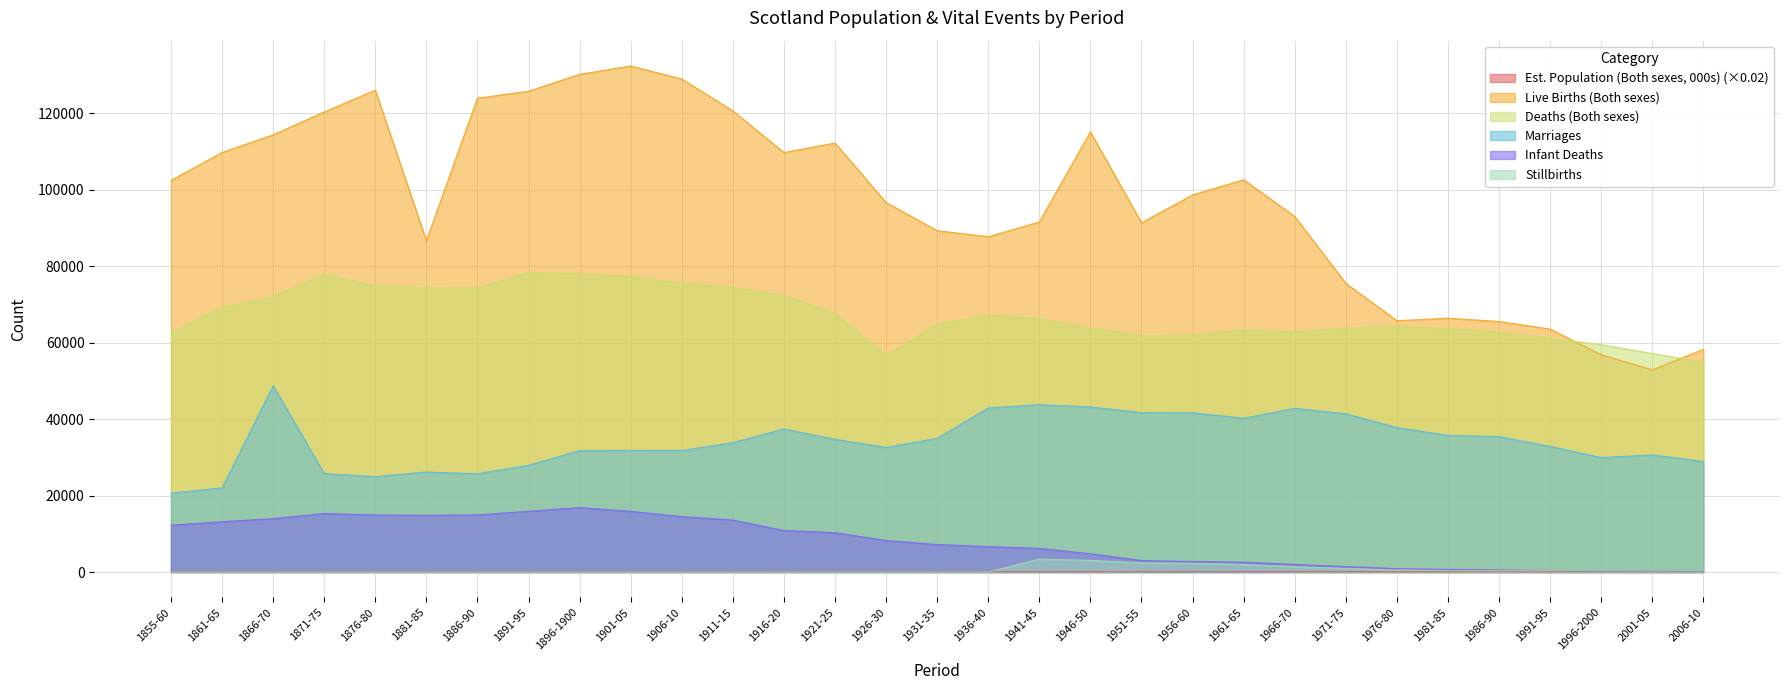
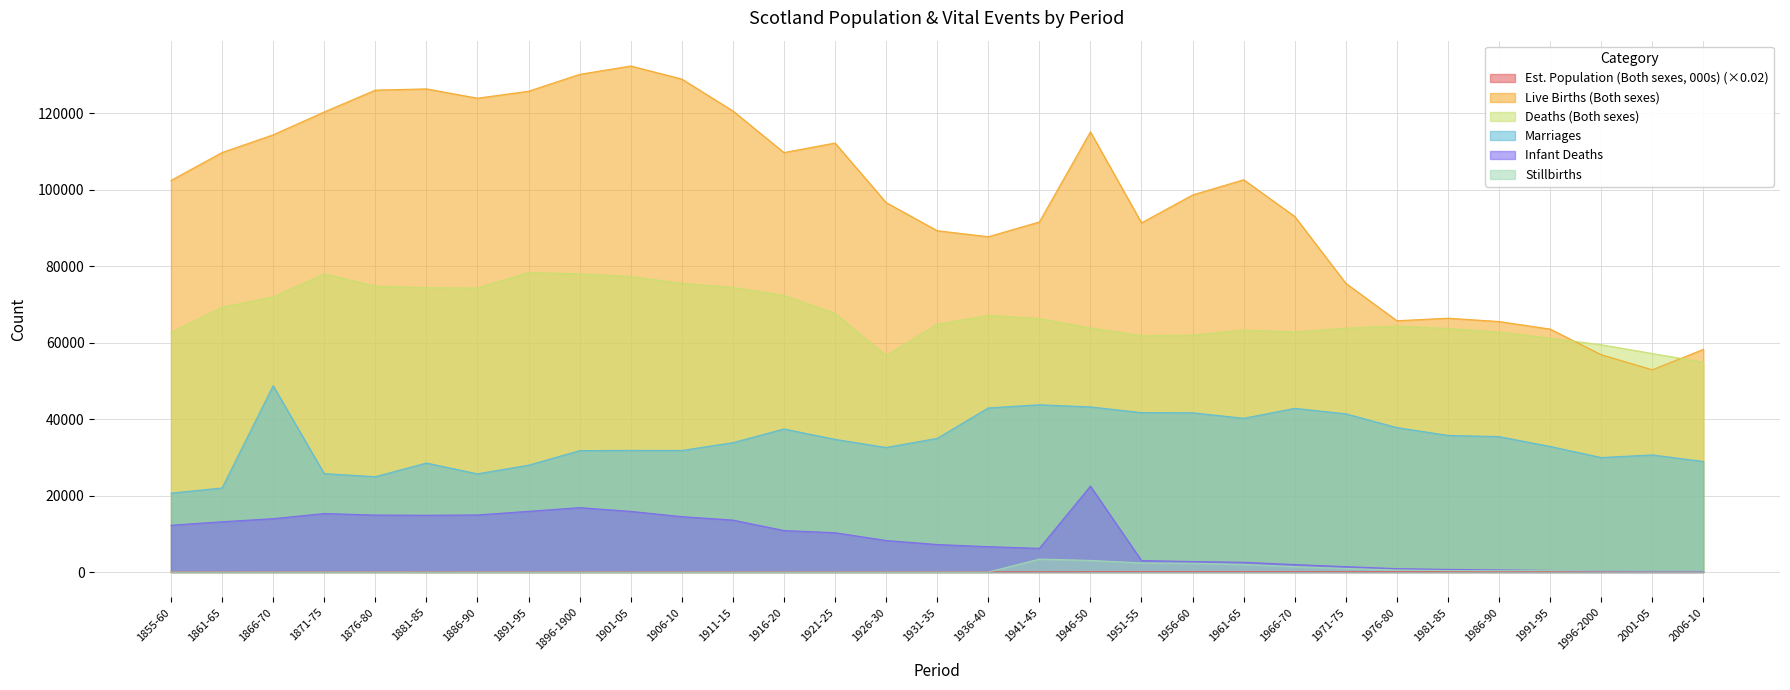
Live Births (Both sexes), 1881-85: 87000 -> 126000
Marriages, 1881-85: 26000 -> 29000
Infant Deaths, 1946-50: 5000 -> 22000
